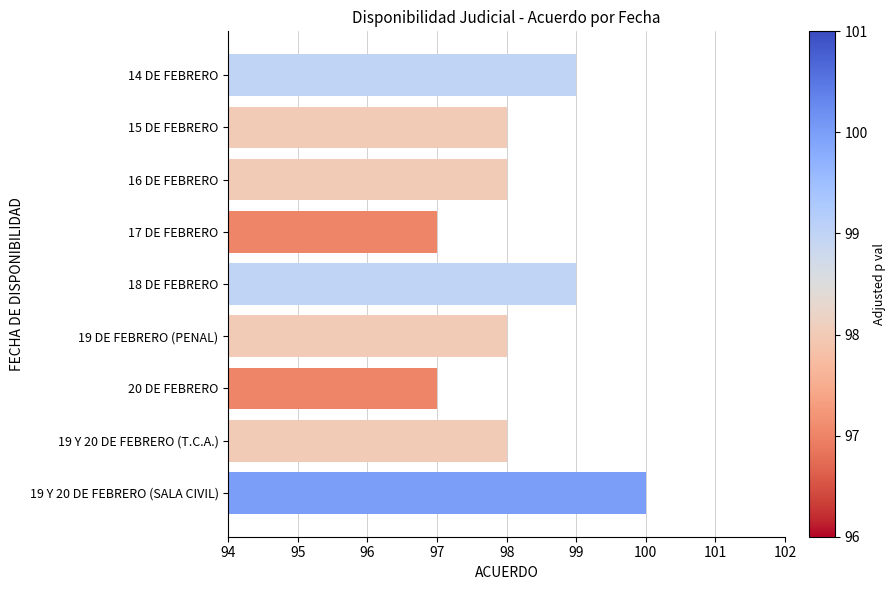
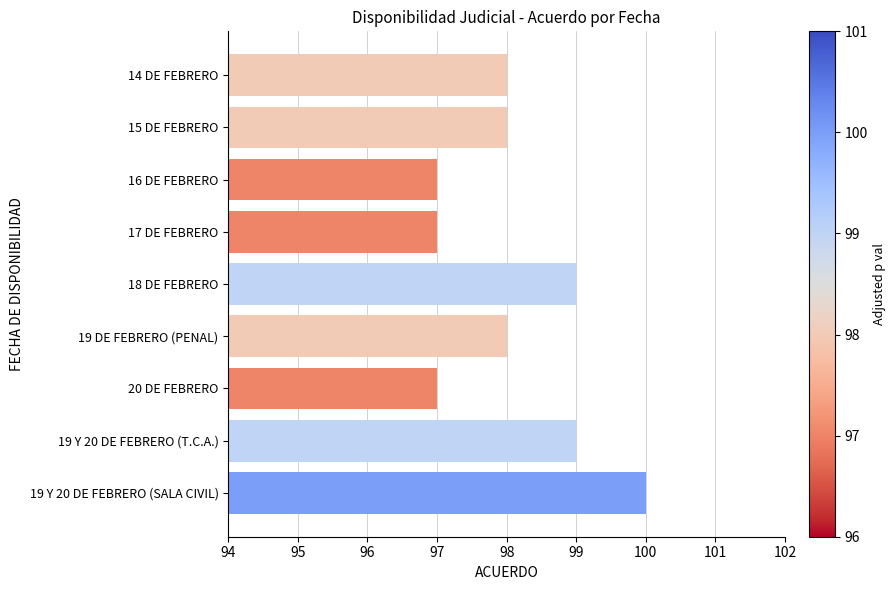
14 DE FEBRERO: 99 -> 98
16 DE FEBRERO: 98 -> 97
19 Y 20 DE FEBRERO (T.C.A.): 98 -> 99
